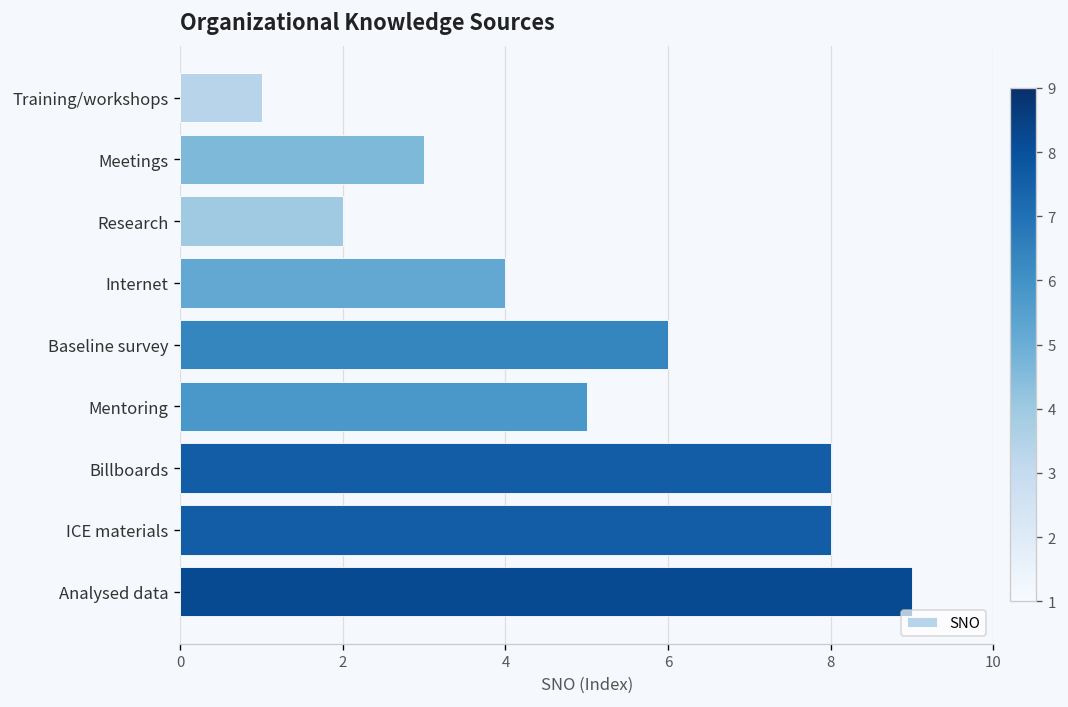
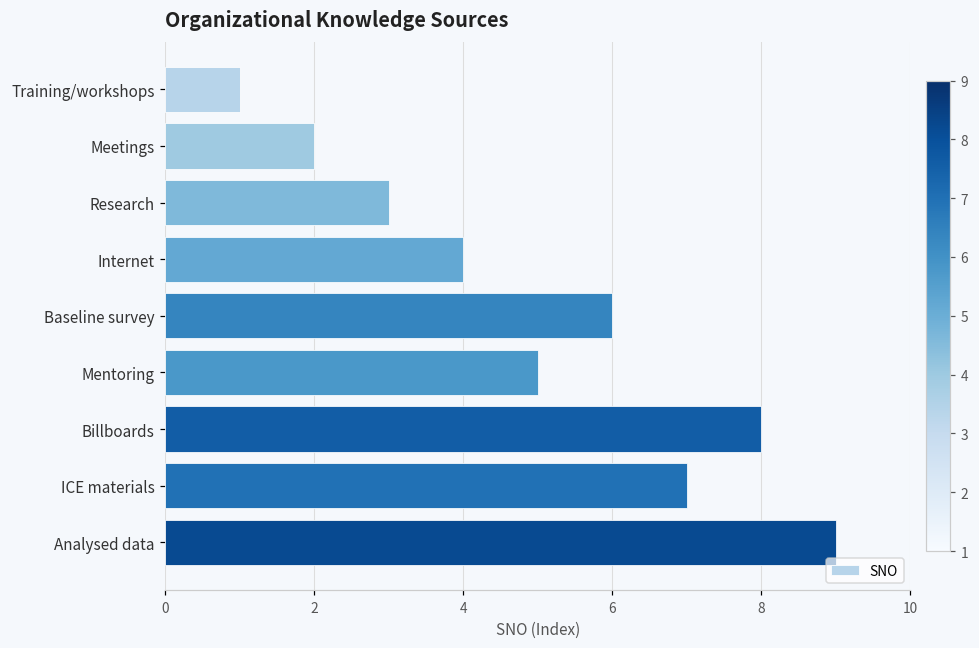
Meetings: 3 -> 2
Research: 2 -> 3
ICE materials: 8 -> 7
